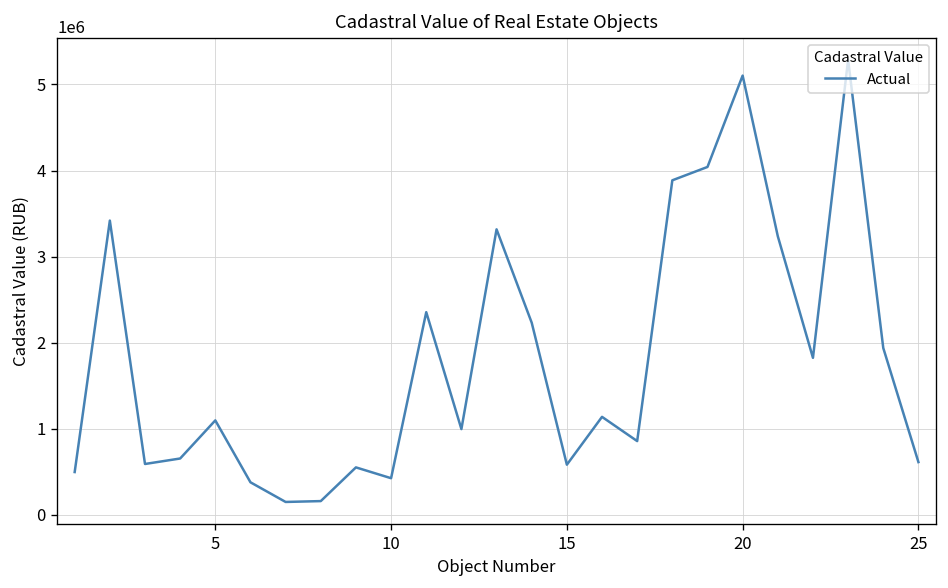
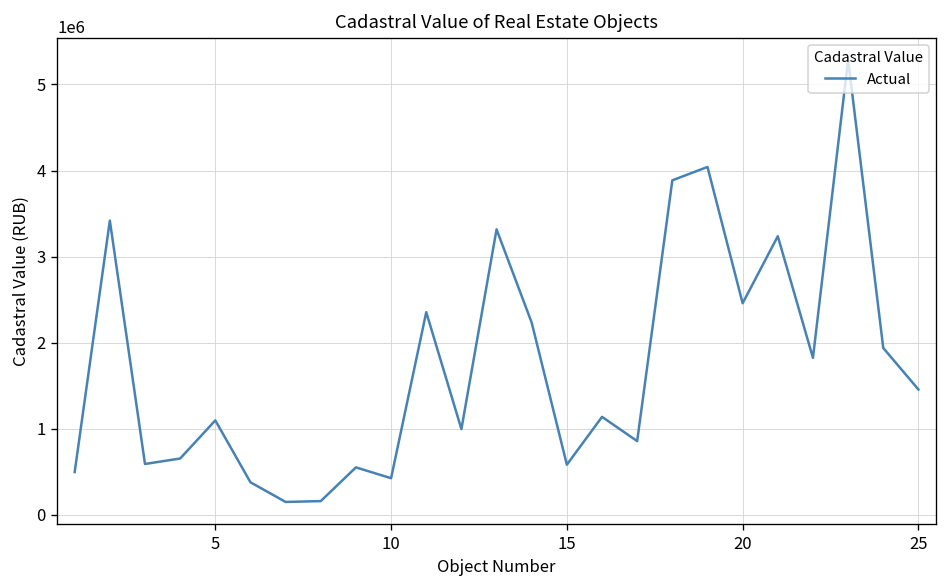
20: 5100000 -> 2500000
25: 600000 -> 1500000
